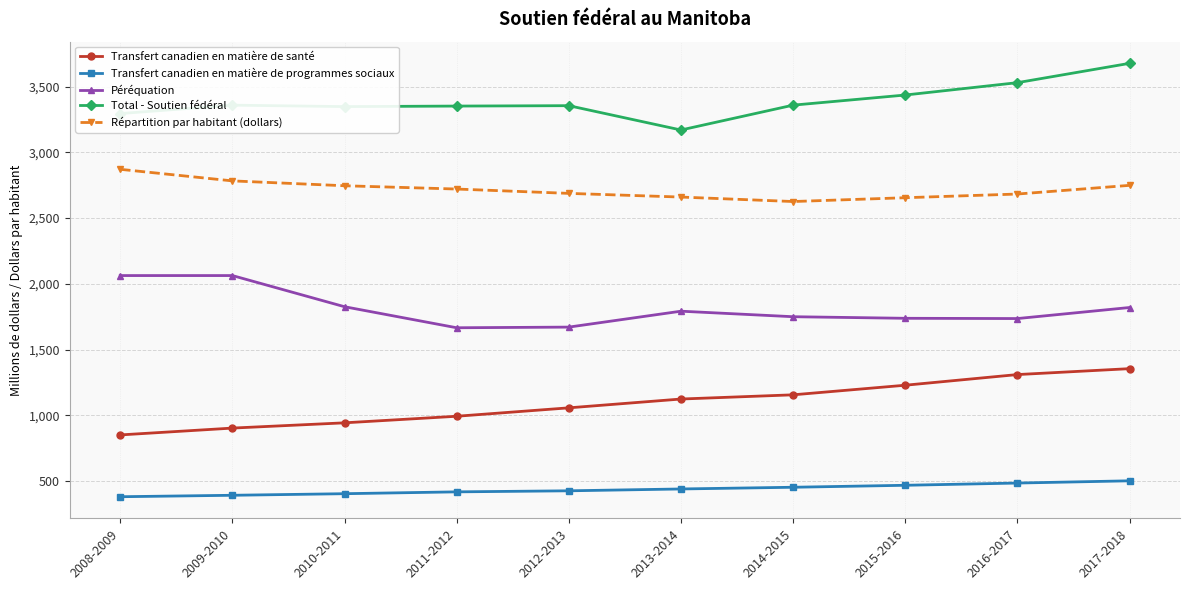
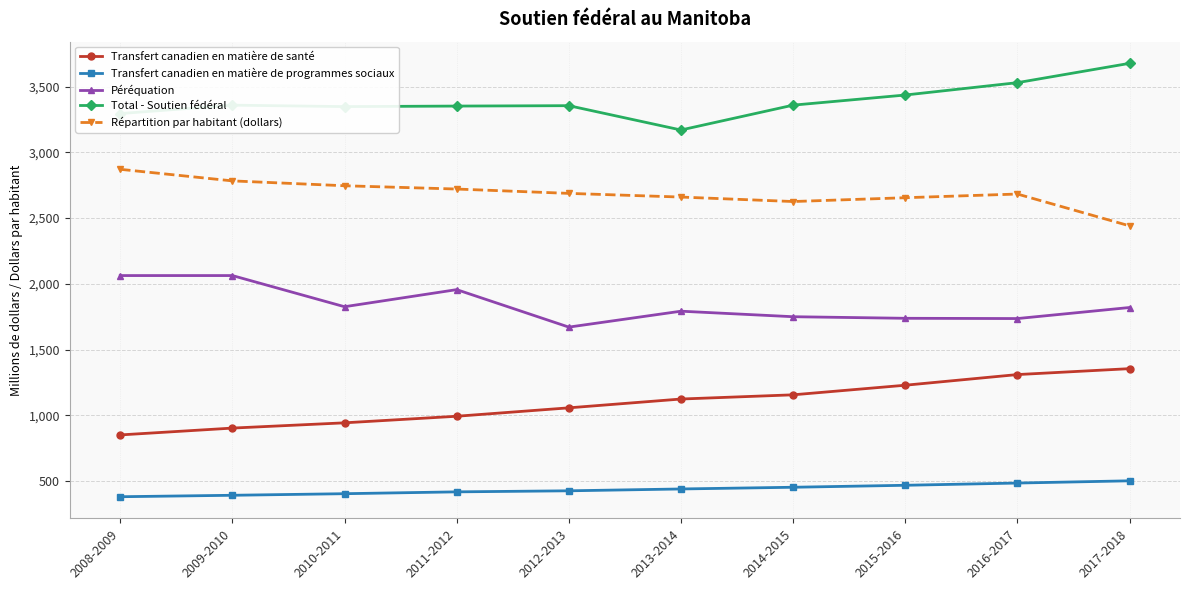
Péréquation, 2011-2012: 1,670 -> 1,960
Répartition par habitant (dollars), 2017-2018: 2,750 -> 2,440
